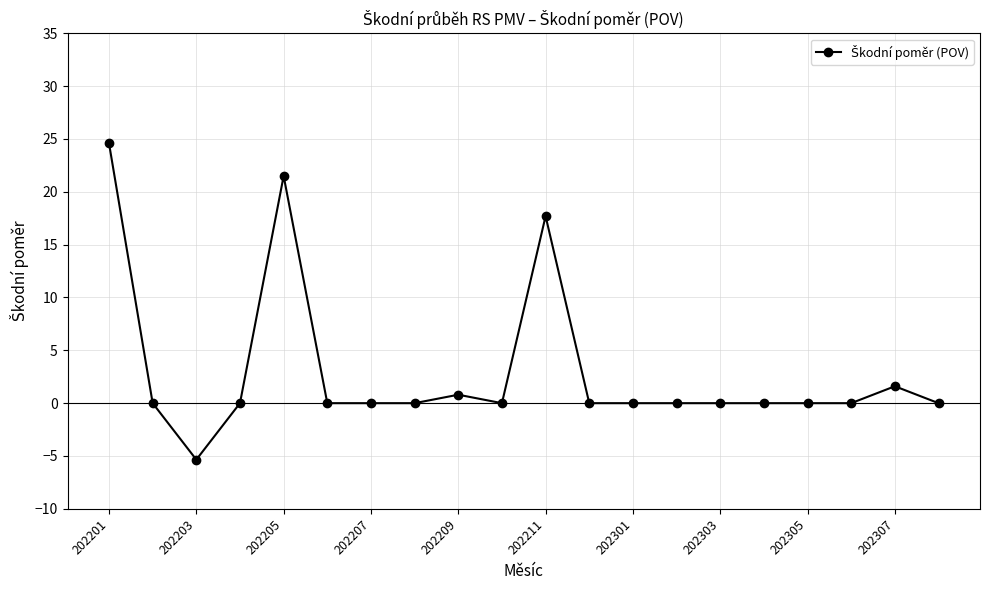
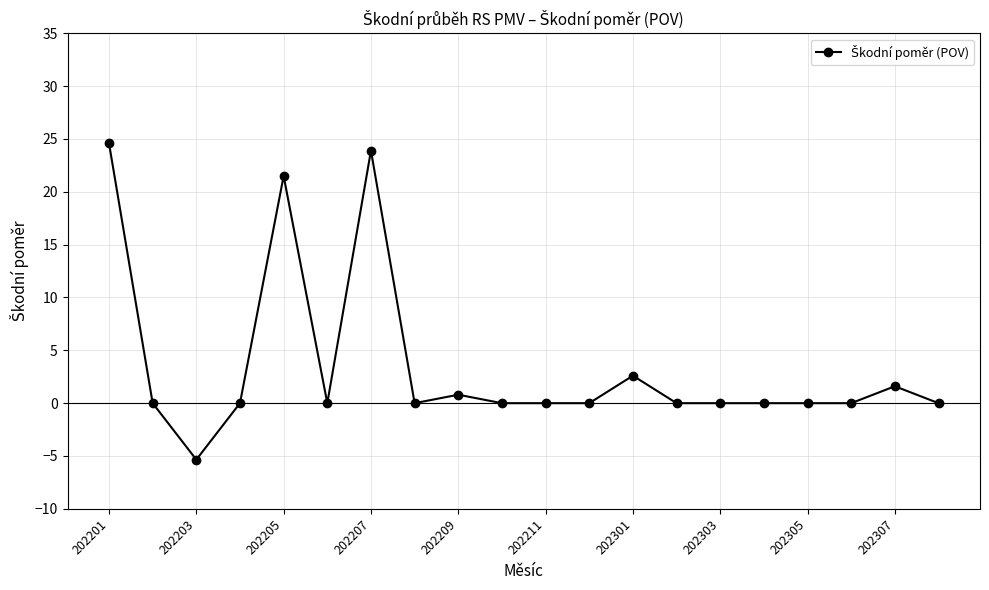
202207: 0.0 -> 23.9
202211: 17.7 -> 0.0
202301: 0.0 -> 2.6
